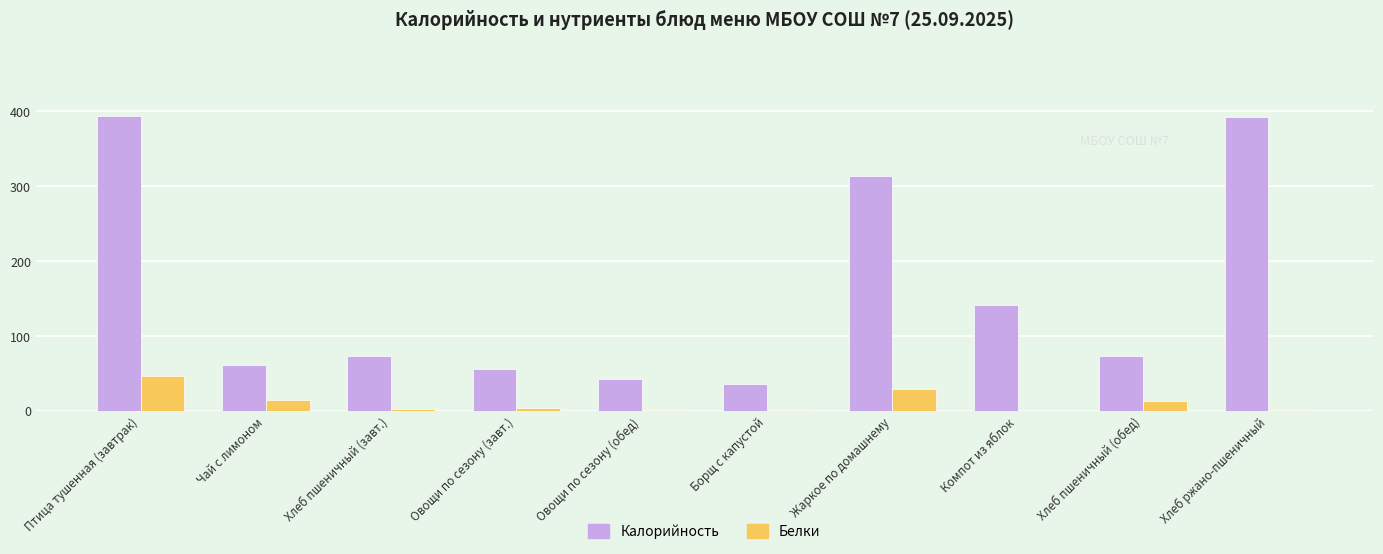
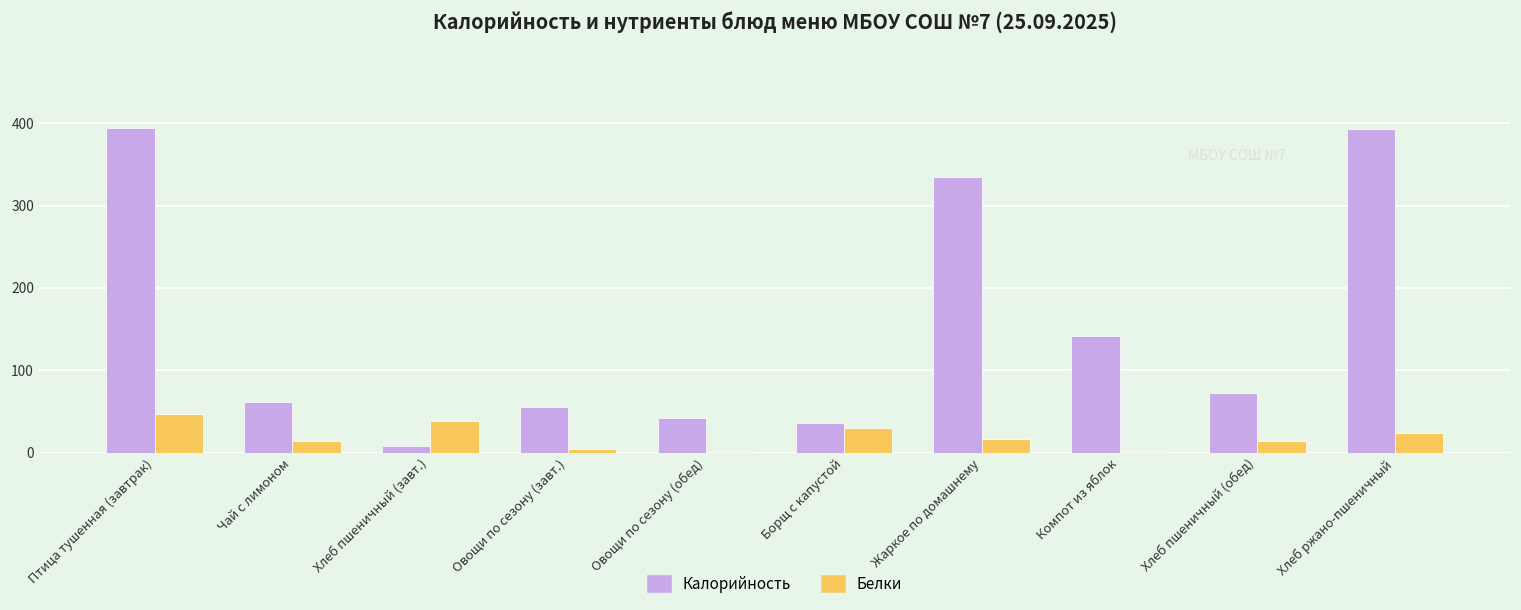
Калорийность, Хлеб пшеничный (завт.): 70 -> 10
Белки, Хлеб пшеничный (завт.): 0 -> 40
Белки, Борщ с капустой: 0 -> 30
Калорийность, Жаркое по домашнему: 310 -> 330
Белки, Жаркое по домашнему: 30 -> 20
Белки, Хлеб ржано-пшеничный: 0 -> 20
